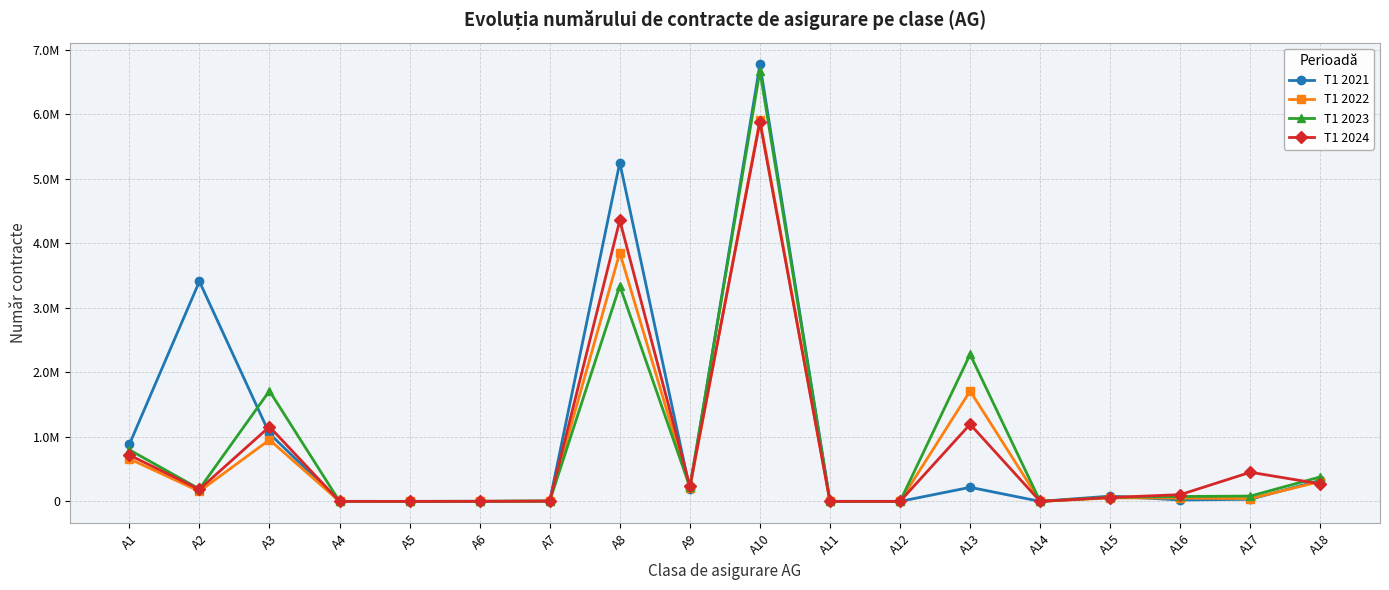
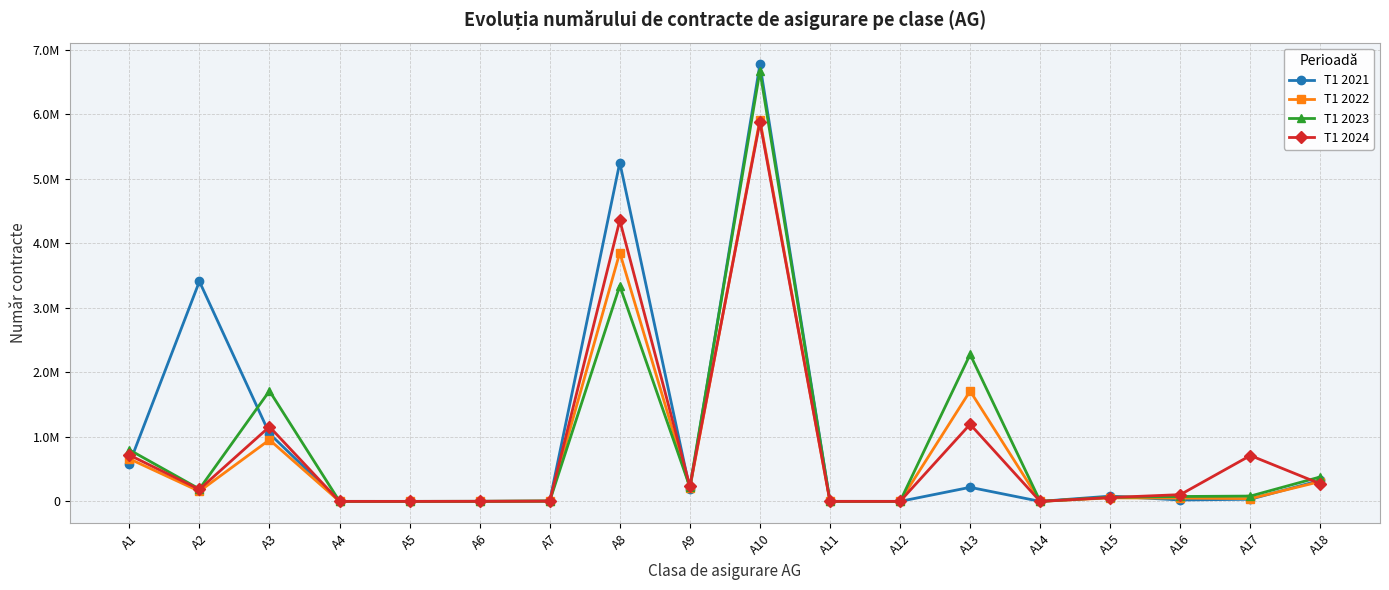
T1 2021, A1: 900000 -> 600000
T1 2024, A17: 500000 -> 700000
